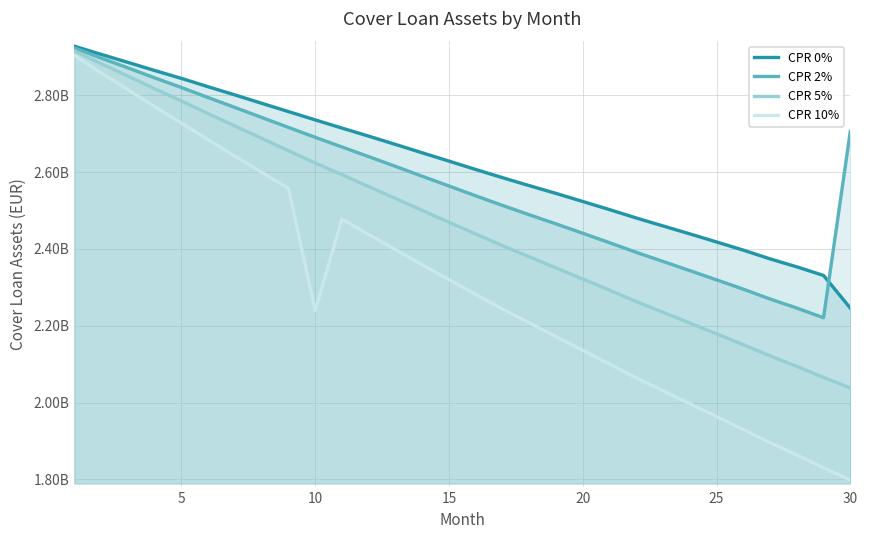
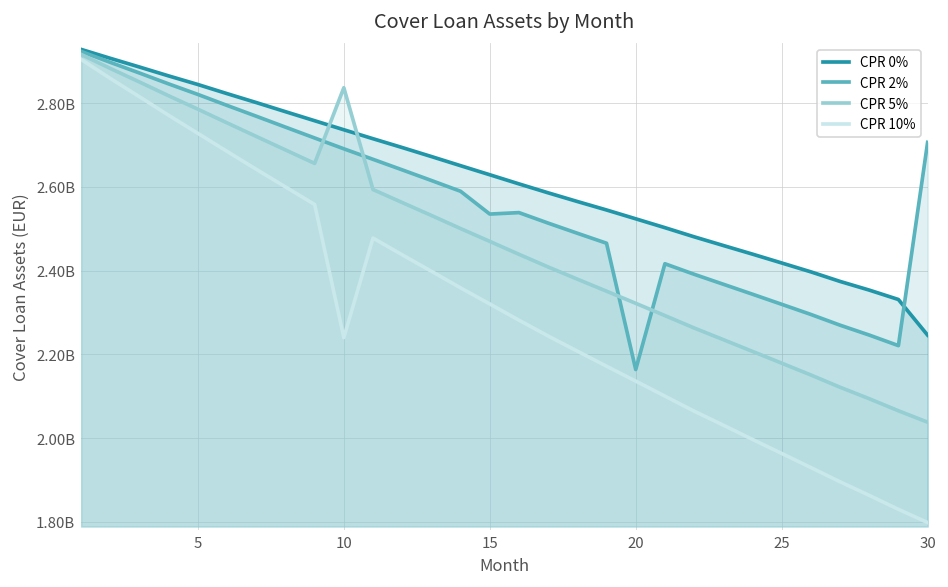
CPR 5%, 10: 2620000000 -> 2840000000
CPR 2%, 15: 2560000000 -> 2540000000
CPR 2%, 20: 2440000000 -> 2160000000
